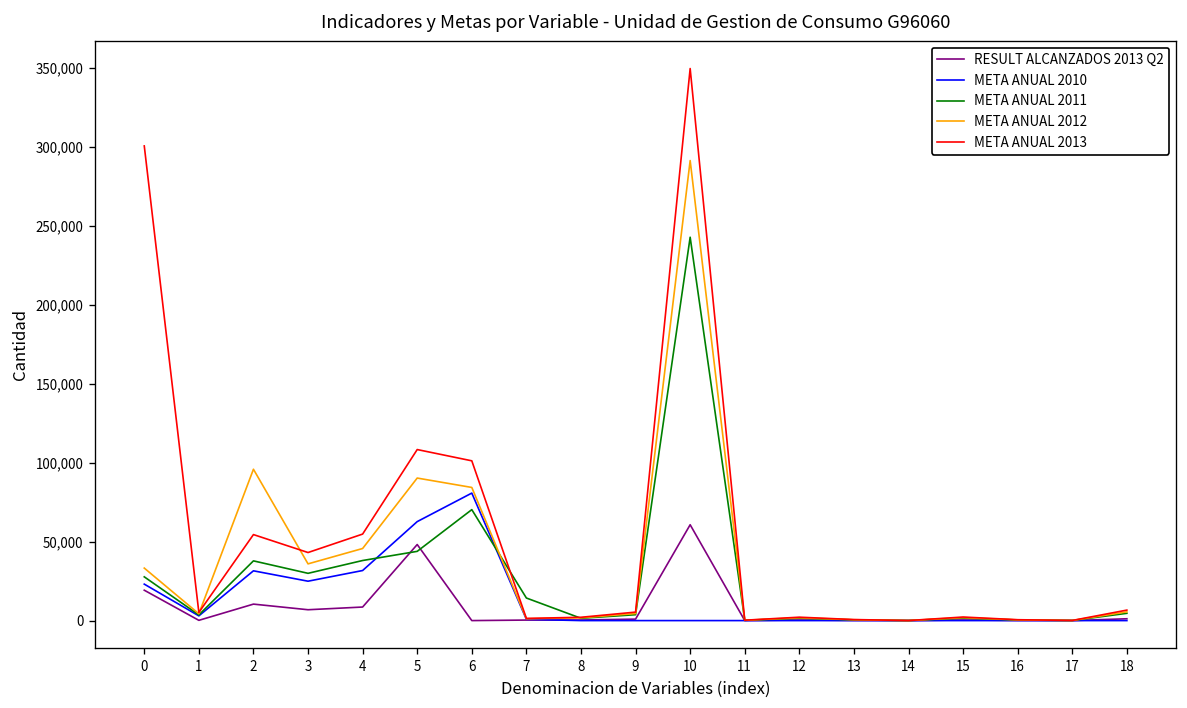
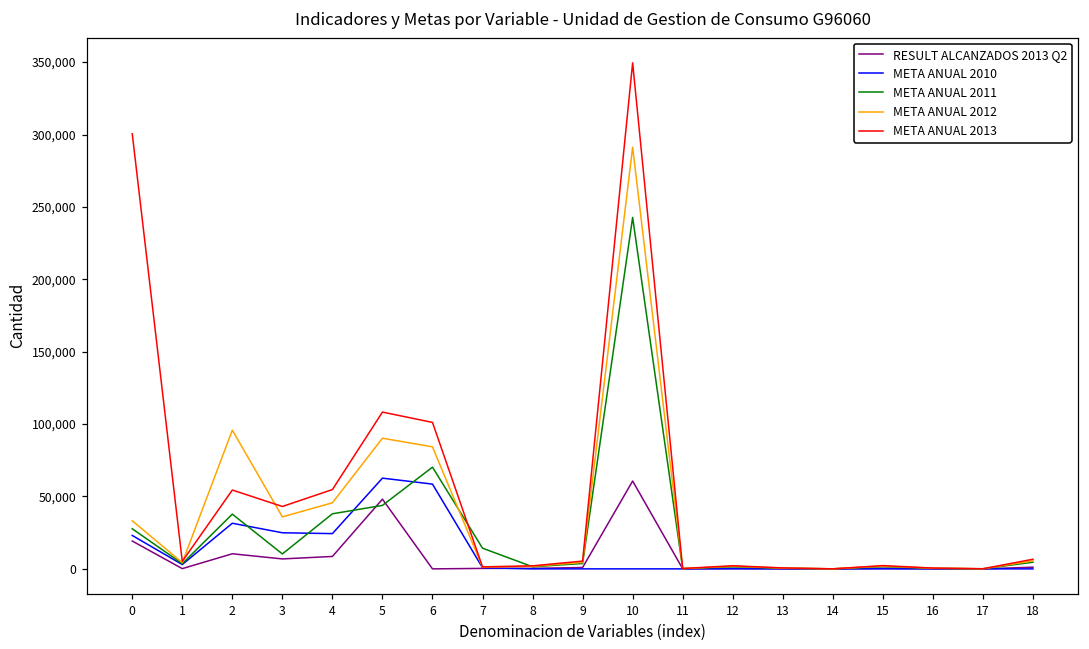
META ANUAL 2011, 3: 30,000 -> 10,000
META ANUAL 2010, 4: 32,000 -> 24,000
META ANUAL 2010, 6: 81,000 -> 59,000
